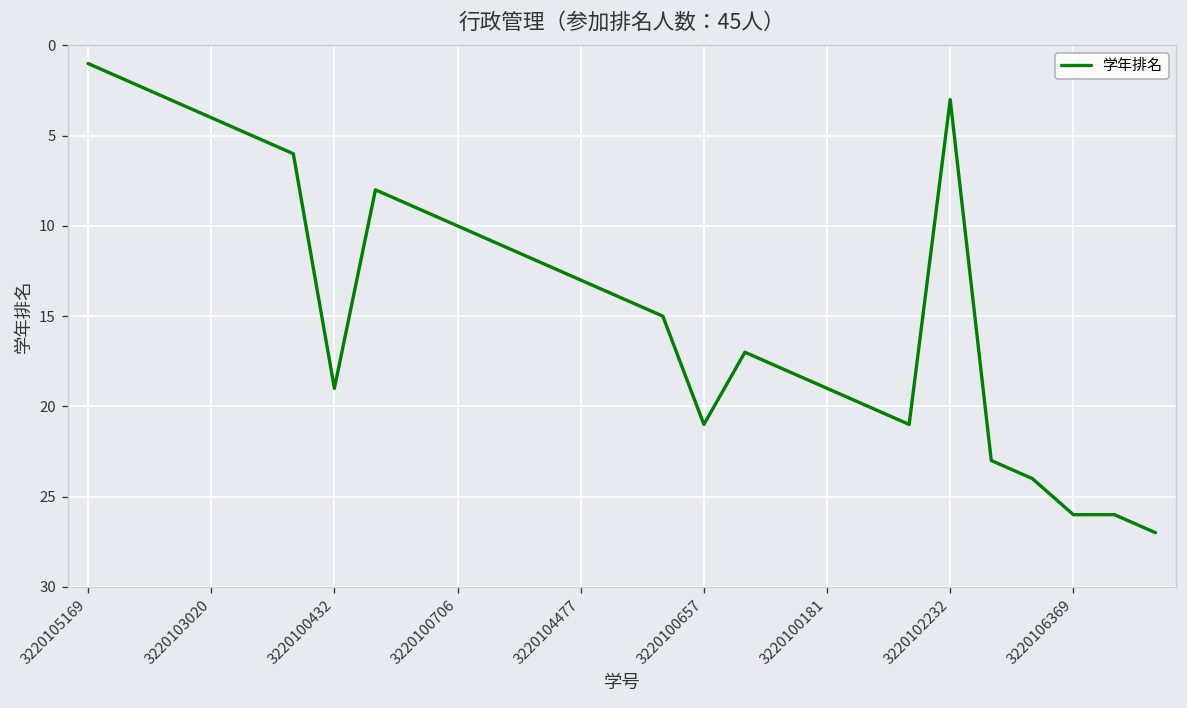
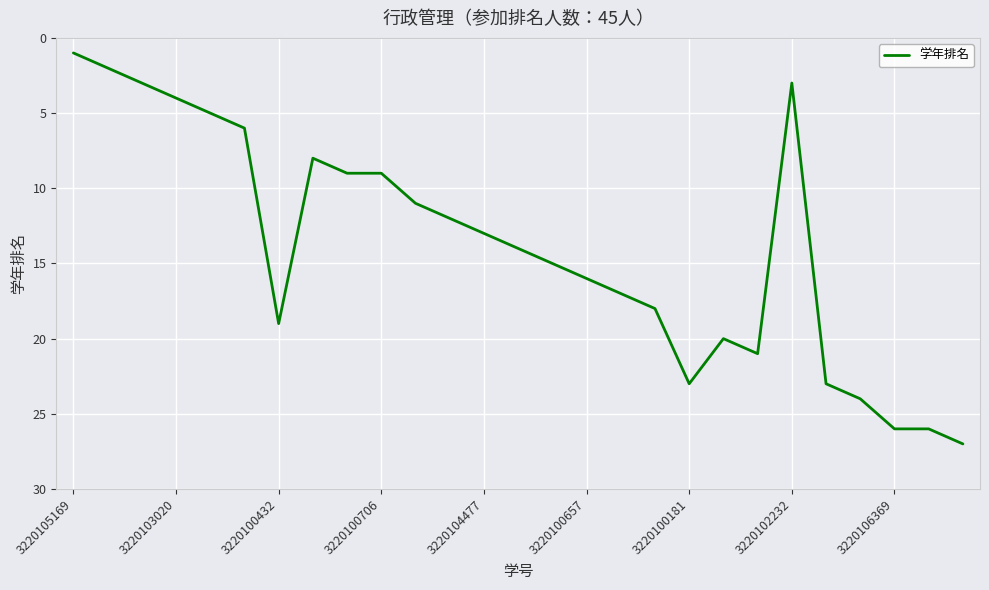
3220100706: 10 -> 9
3220100657: 21 -> 16
3220100181: 19 -> 23
